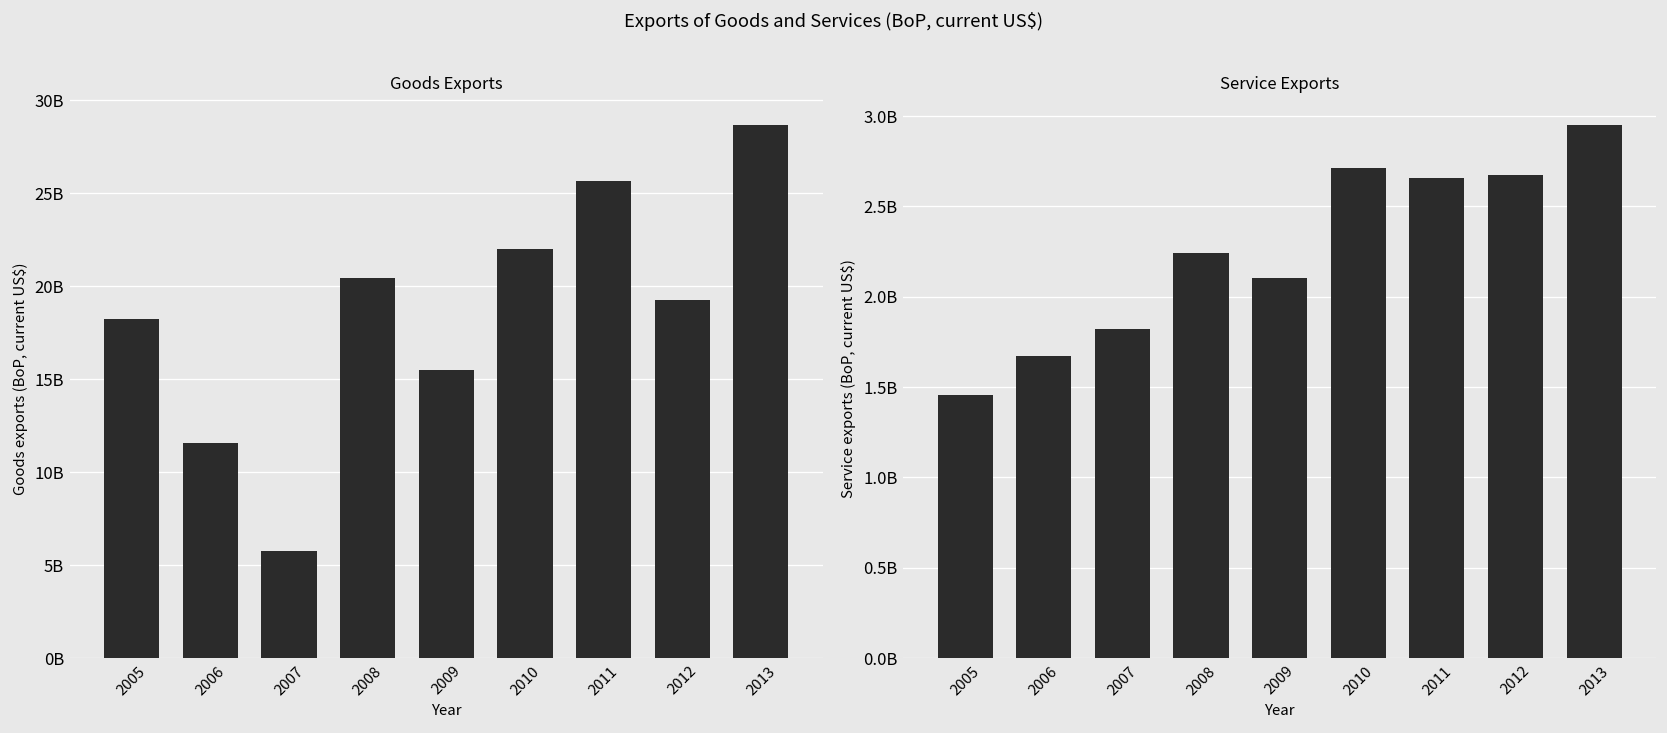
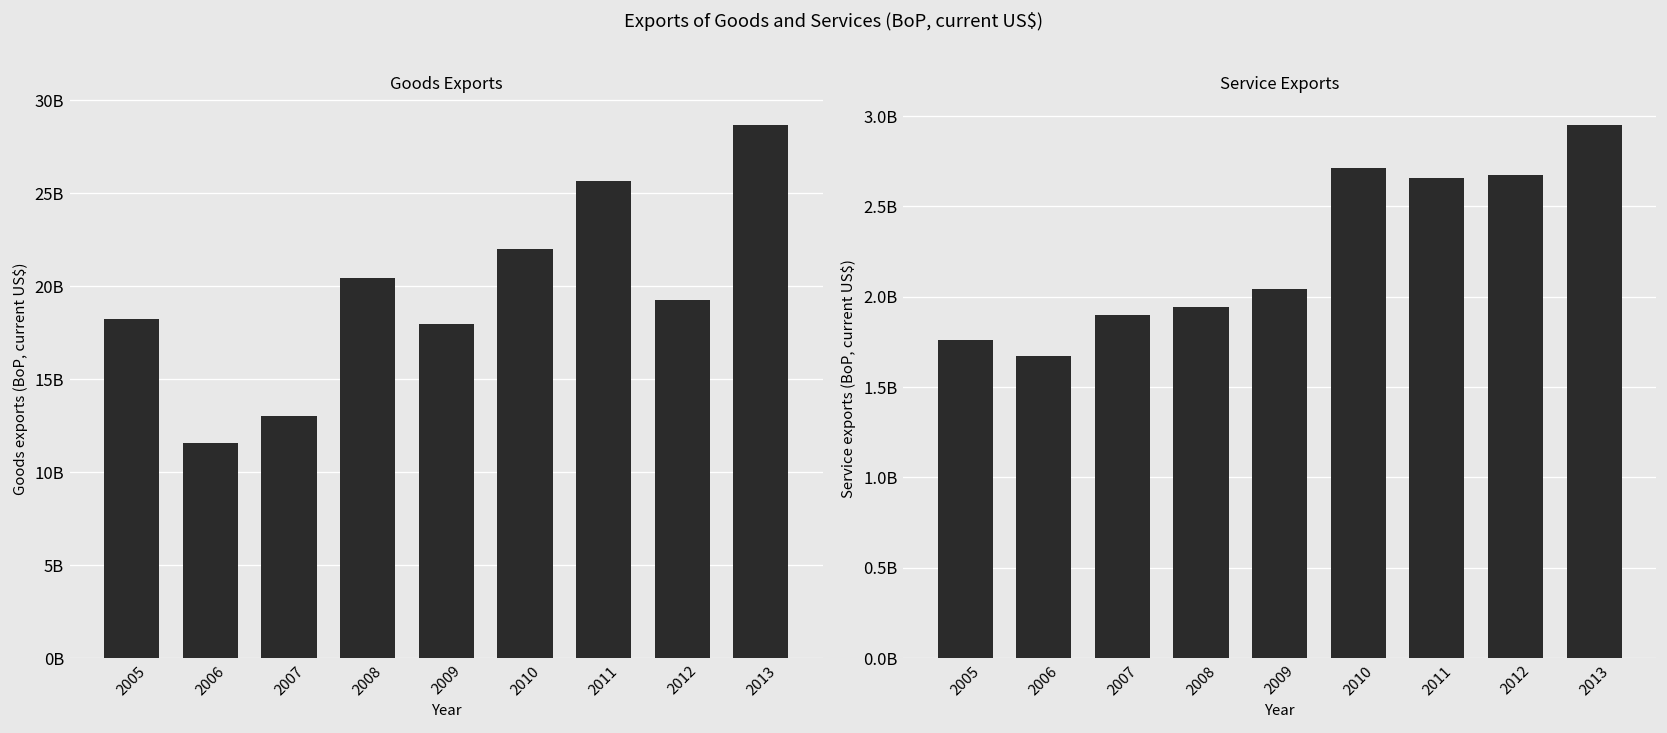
Goods Exports, 2007: 5800000000 -> 13000000000
Goods Exports, 2009: 15500000000 -> 18000000000
Service Exports, 2005: 1450000000 -> 1760000000
Service Exports, 2007: 1820000000 -> 1900000000
Service Exports, 2008: 2240000000 -> 1940000000
Service Exports, 2009: 2100000000 -> 2040000000
